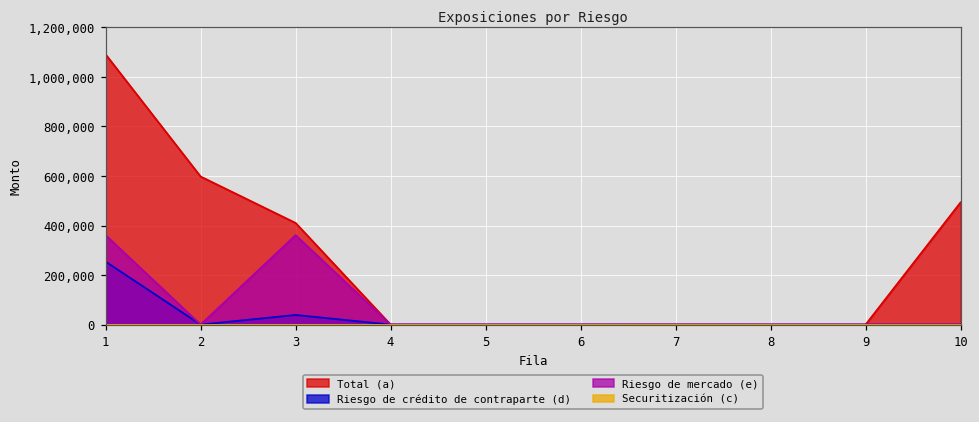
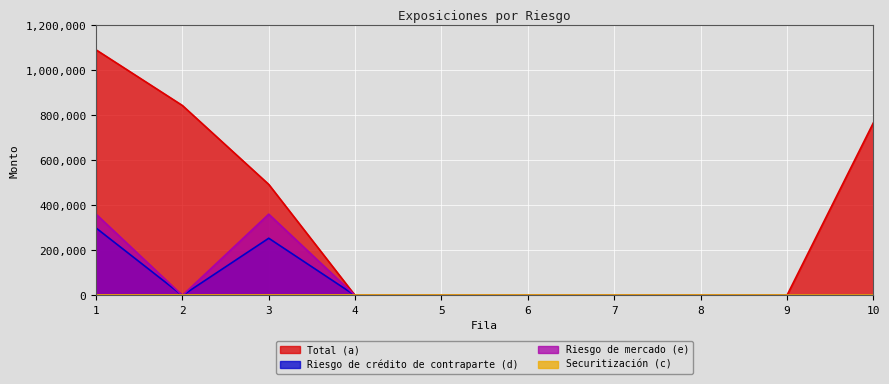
Riesgo de crédito de contraparte (d), 1: 250,000 -> 300,000
Total (a), 2: 600,000 -> 840,000
Total (a), 3: 410,000 -> 490,000
Riesgo de crédito de contraparte (d), 3: 40,000 -> 250,000
Total (a), 10: 490,000 -> 770,000
